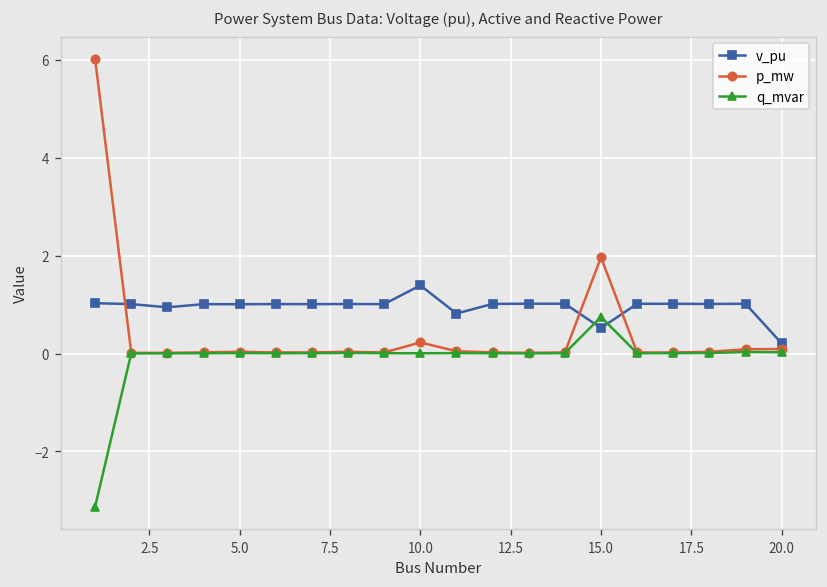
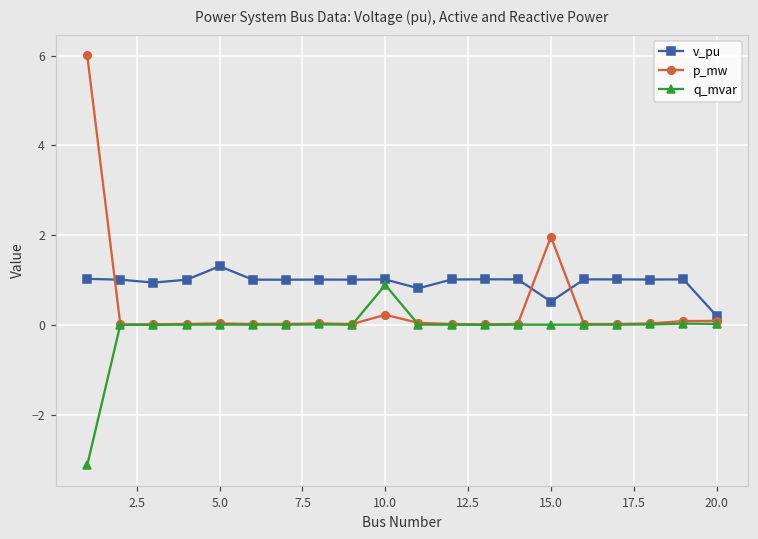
v_pu, 5.0: 1.0 -> 1.3
v_pu, 10.0: 1.4 -> 1.0
q_mvar, 10.0: 0.0 -> 0.9
q_mvar, 15.0: 0.7 -> 0.0
